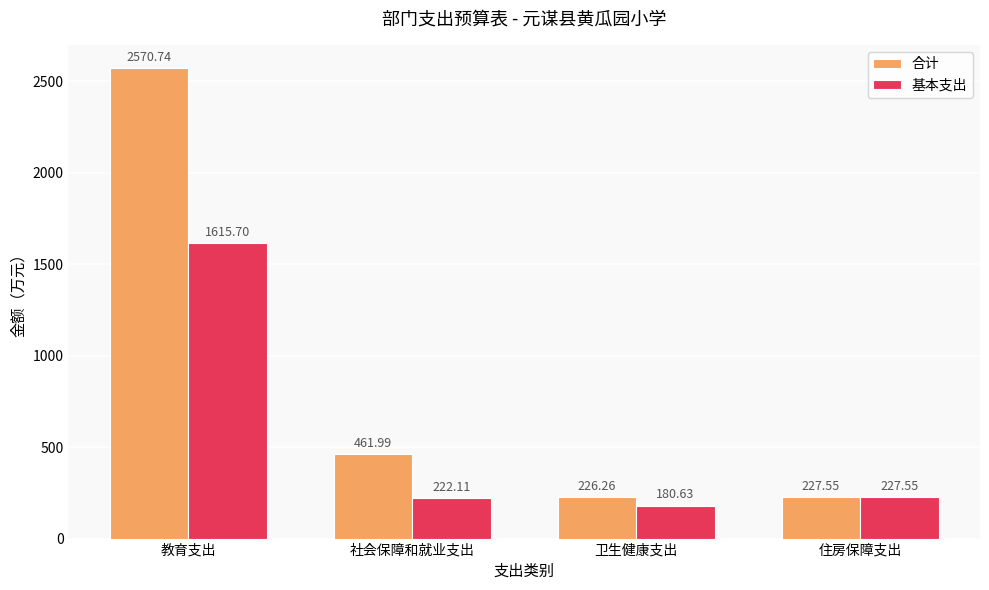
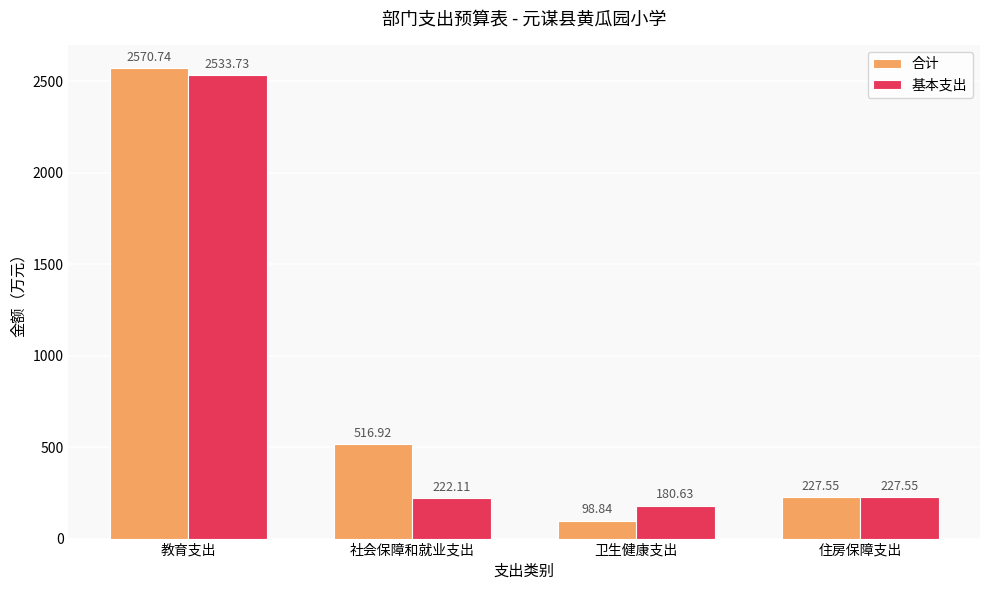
基本支出, 教育支出: 1615.70 -> 2533.73
合计, 社会保障和就业支出: 461.99 -> 516.92
合计, 卫生健康支出: 226.26 -> 98.84
